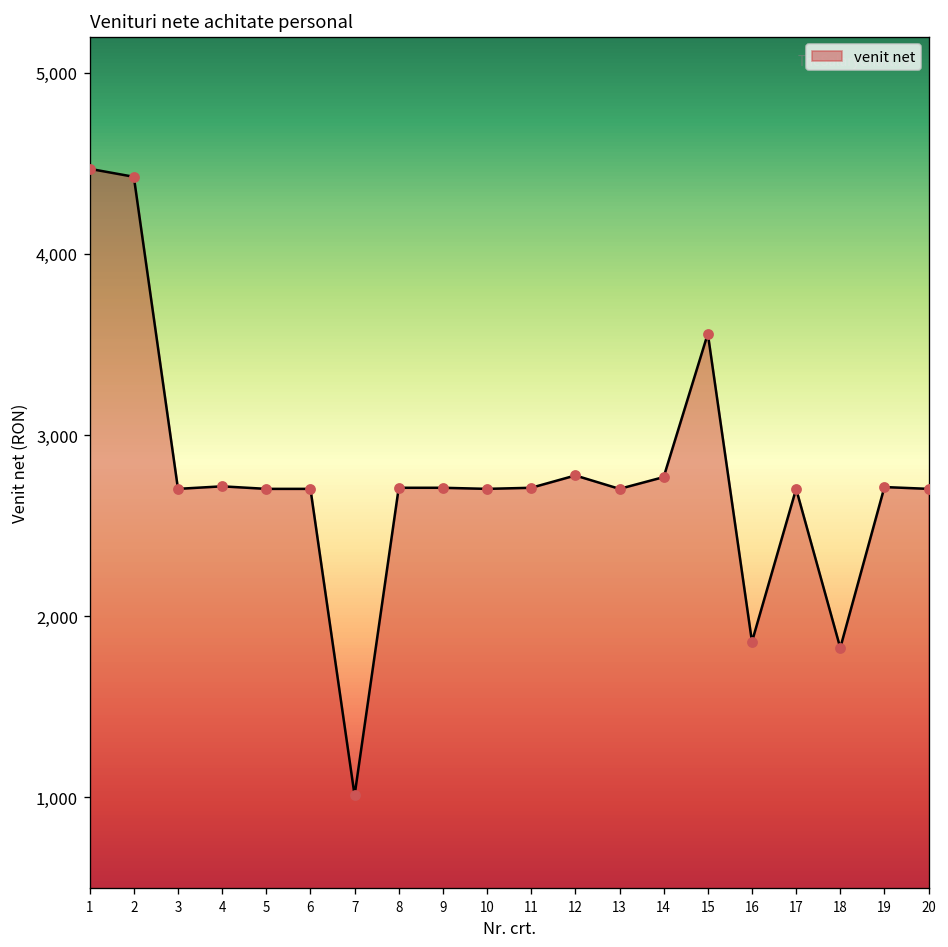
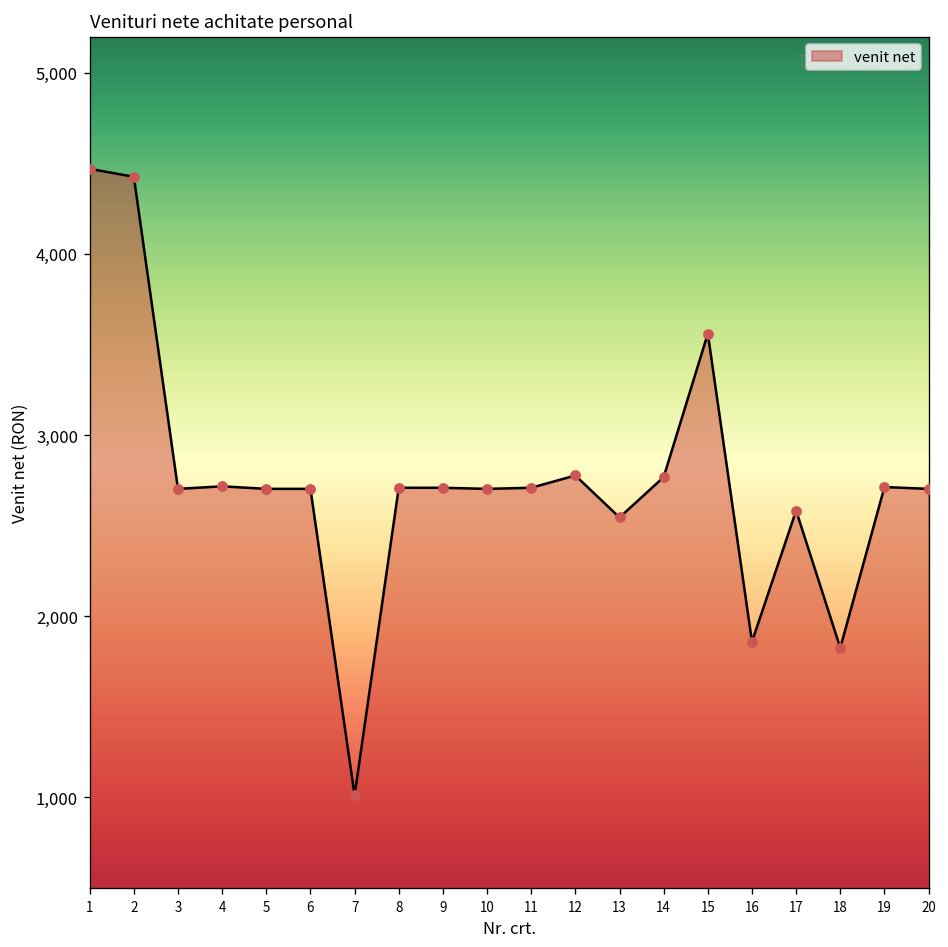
13: 2,700 -> 2,550
17: 2,700 -> 2,580
